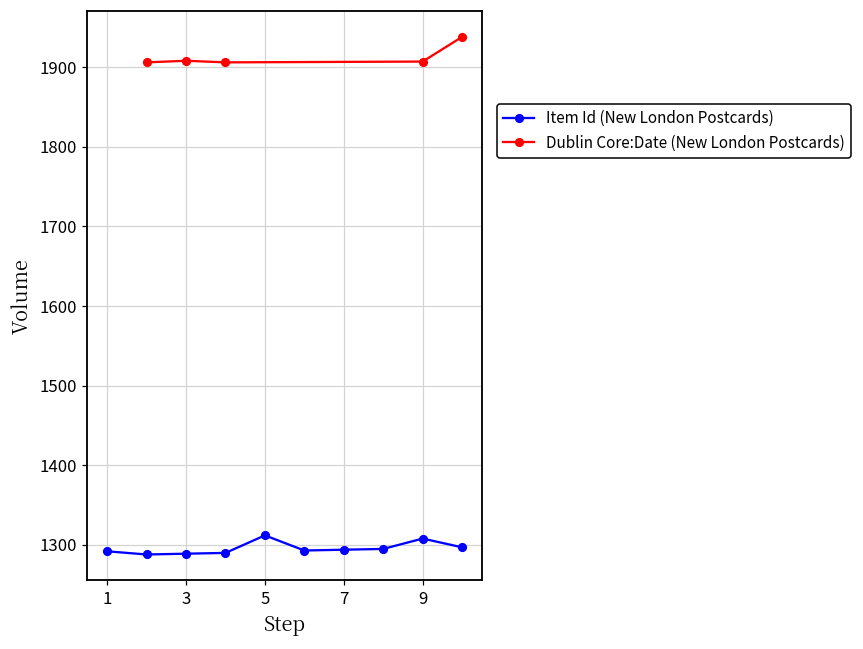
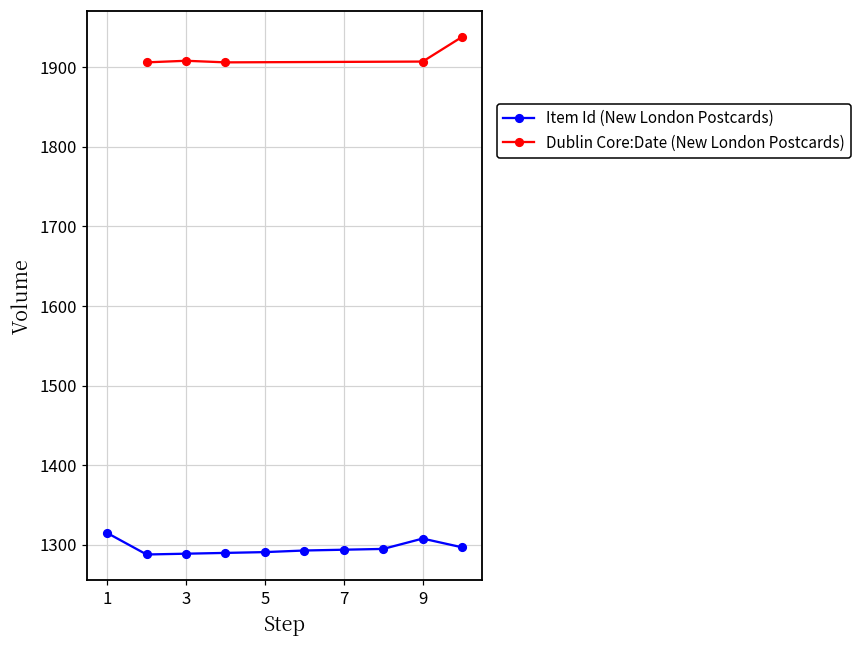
Item Id (New London Postcards), 1: 1290 -> 1320
Item Id (New London Postcards), 5: 1310 -> 1290
